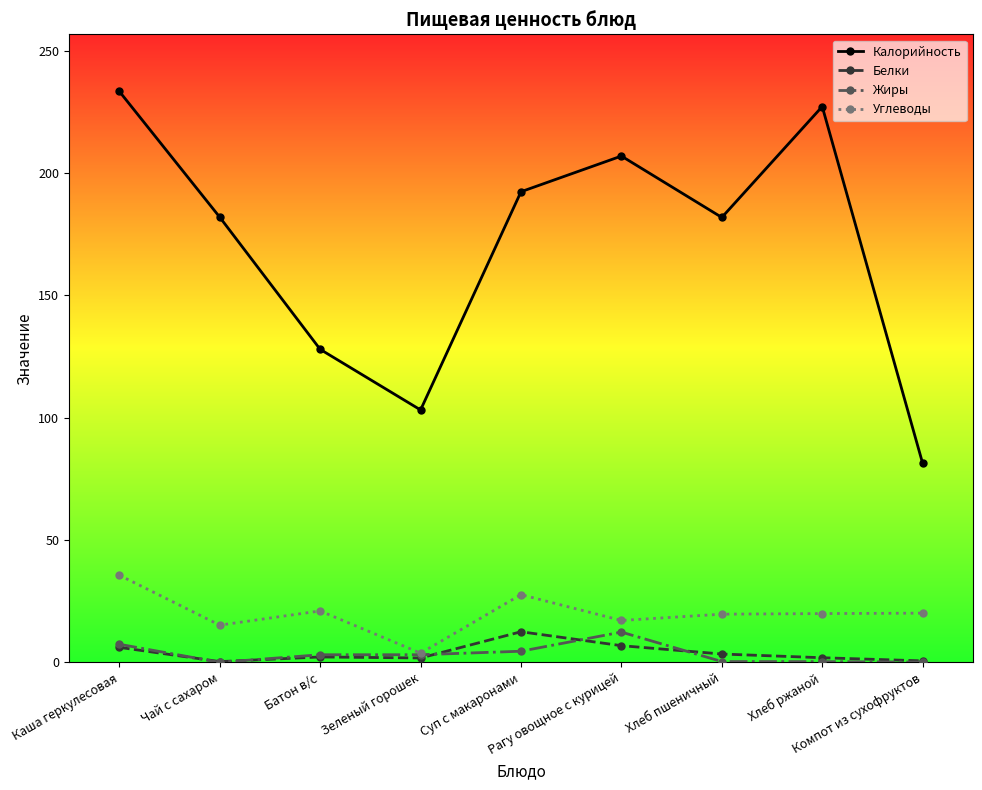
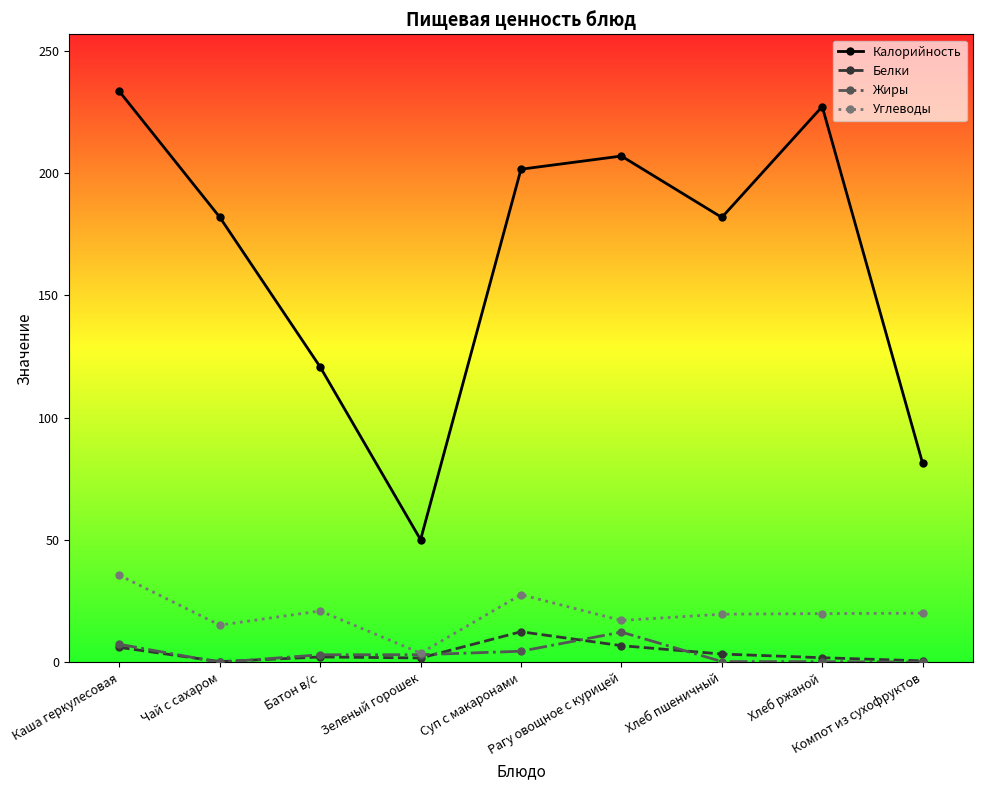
Калорийность, Батон в/с: 128 -> 121
Калорийность, Зеленый горошек: 103 -> 50
Калорийность, Суп с макаронами: 192 -> 202
